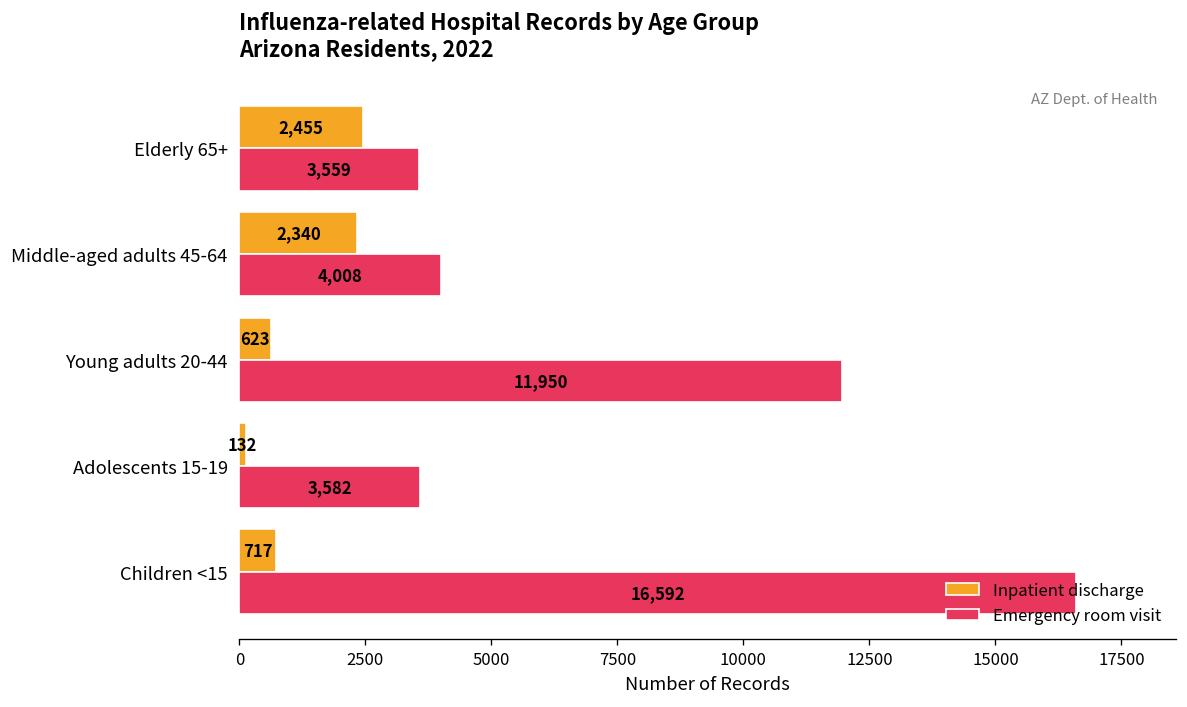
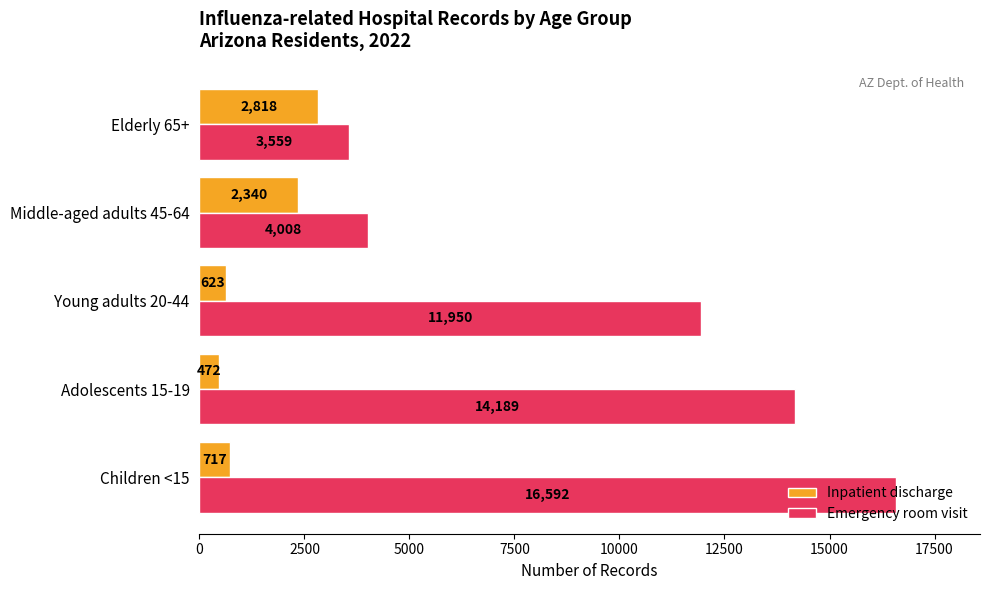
Inpatient discharge, Elderly 65+: 2,455 -> 2,818
Inpatient discharge, Adolescents 15-19: 132 -> 472
Emergency room visit, Adolescents 15-19: 3,582 -> 14,189
